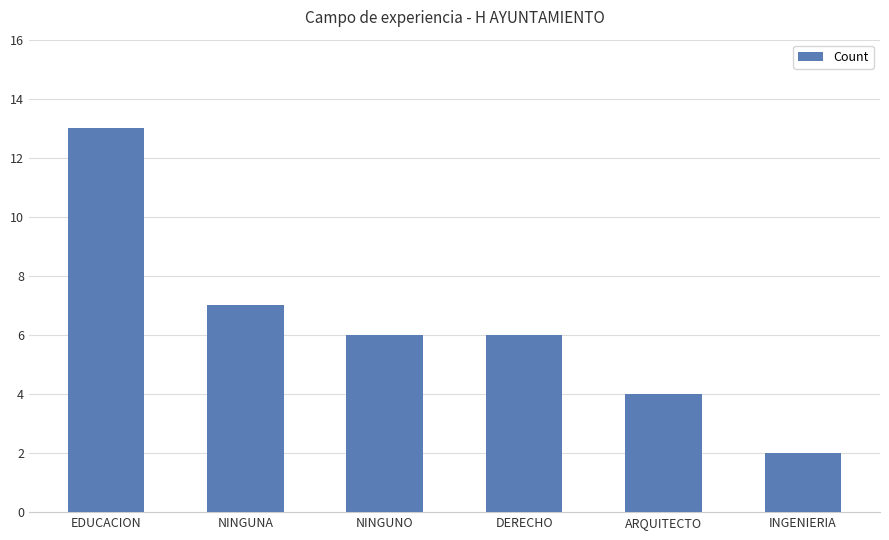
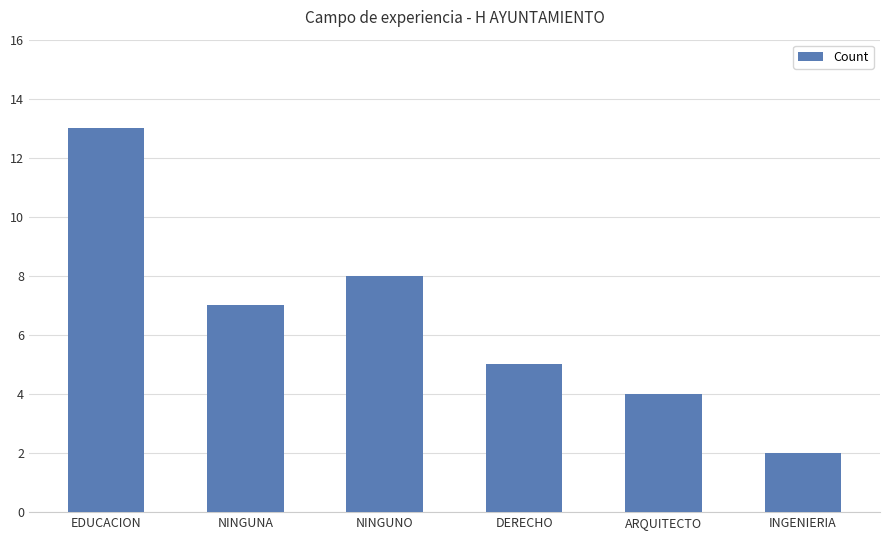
NINGUNO: 6 -> 8
DERECHO: 6 -> 5
